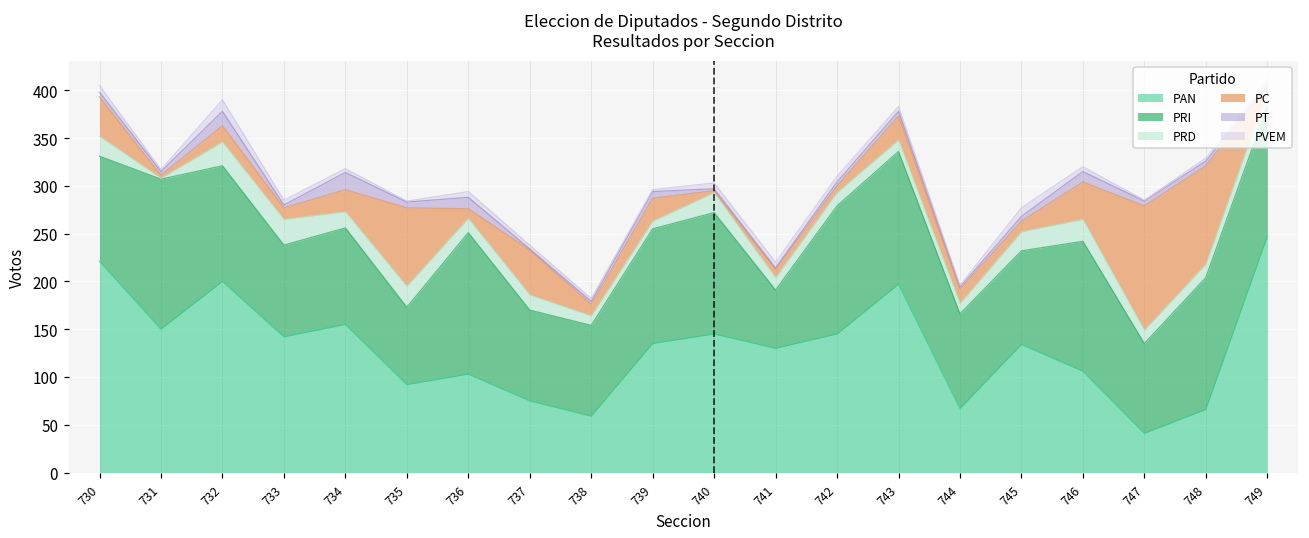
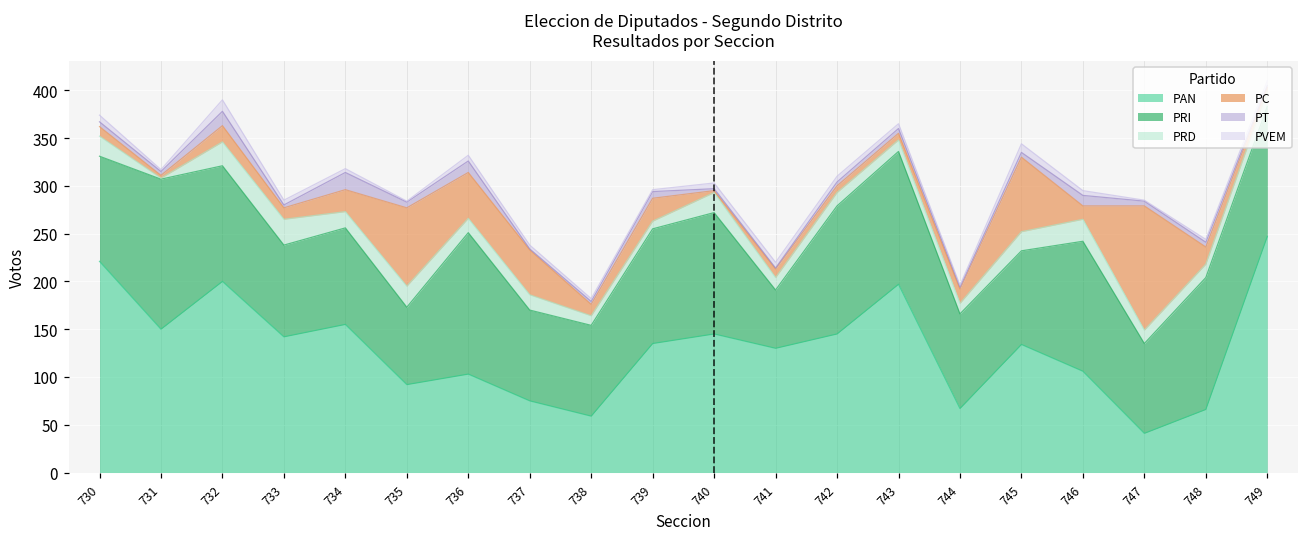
PC, 730: 40 -> 10
PC, 736: 10 -> 50
PC, 743: 30 -> 10
PC, 745: 10 -> 80
PC, 746: 40 -> 10
PC, 748: 100 -> 20
